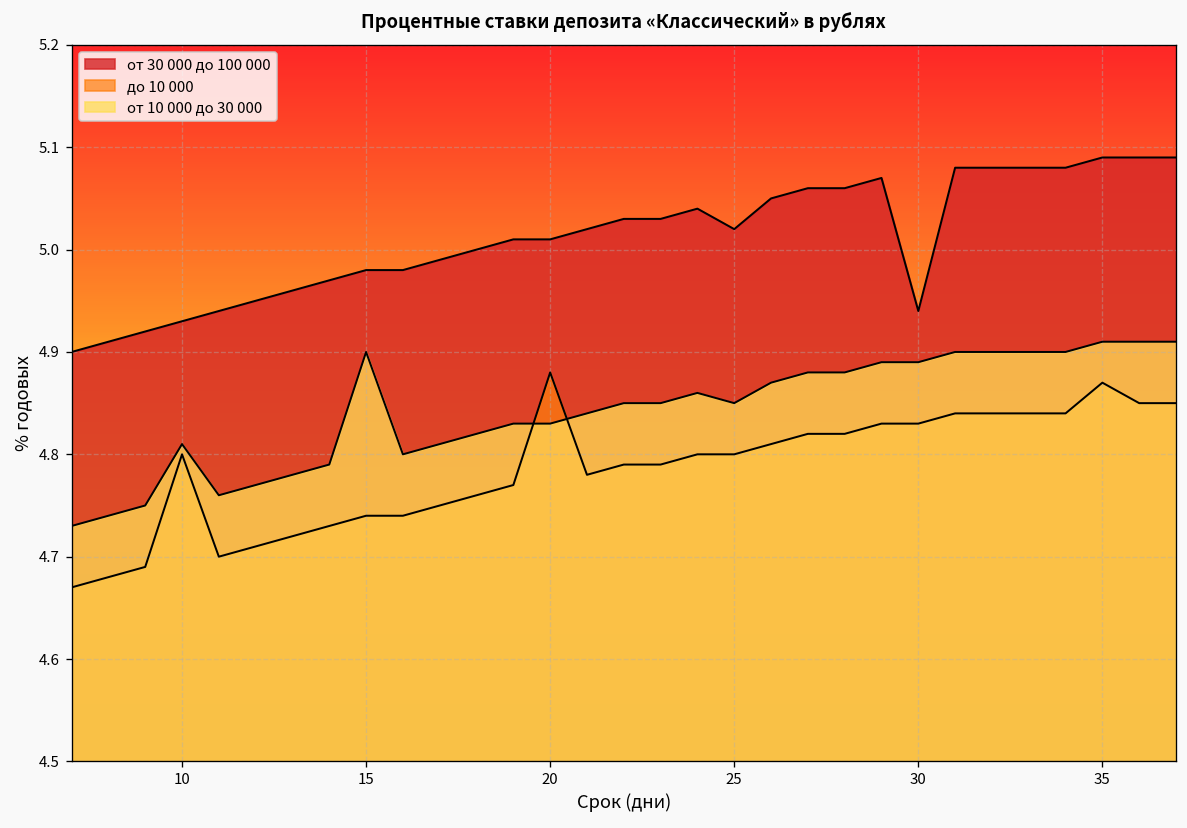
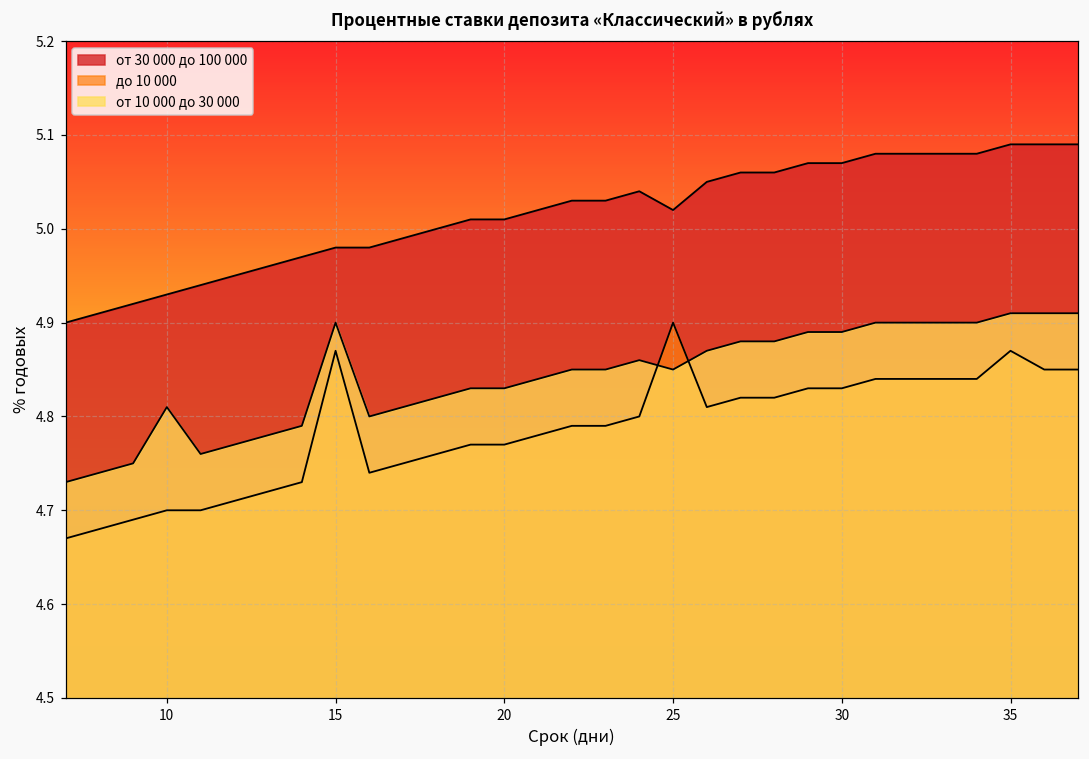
до 10 000, 10: 4.8 -> 4.7
до 10 000, 15: 4.74 -> 4.87
до 10 000, 20: 4.88 -> 4.77
до 10 000, 25: 4.8 -> 4.9
от 30 000 до 100 000, 30: 4.94 -> 5.07
